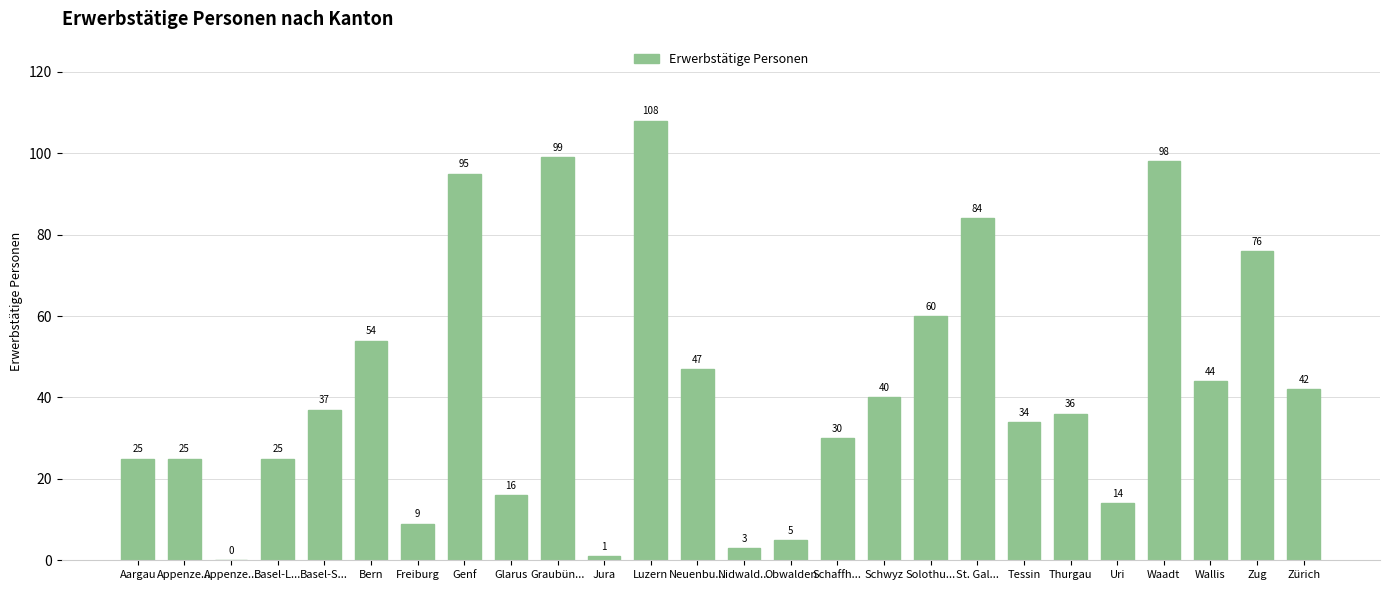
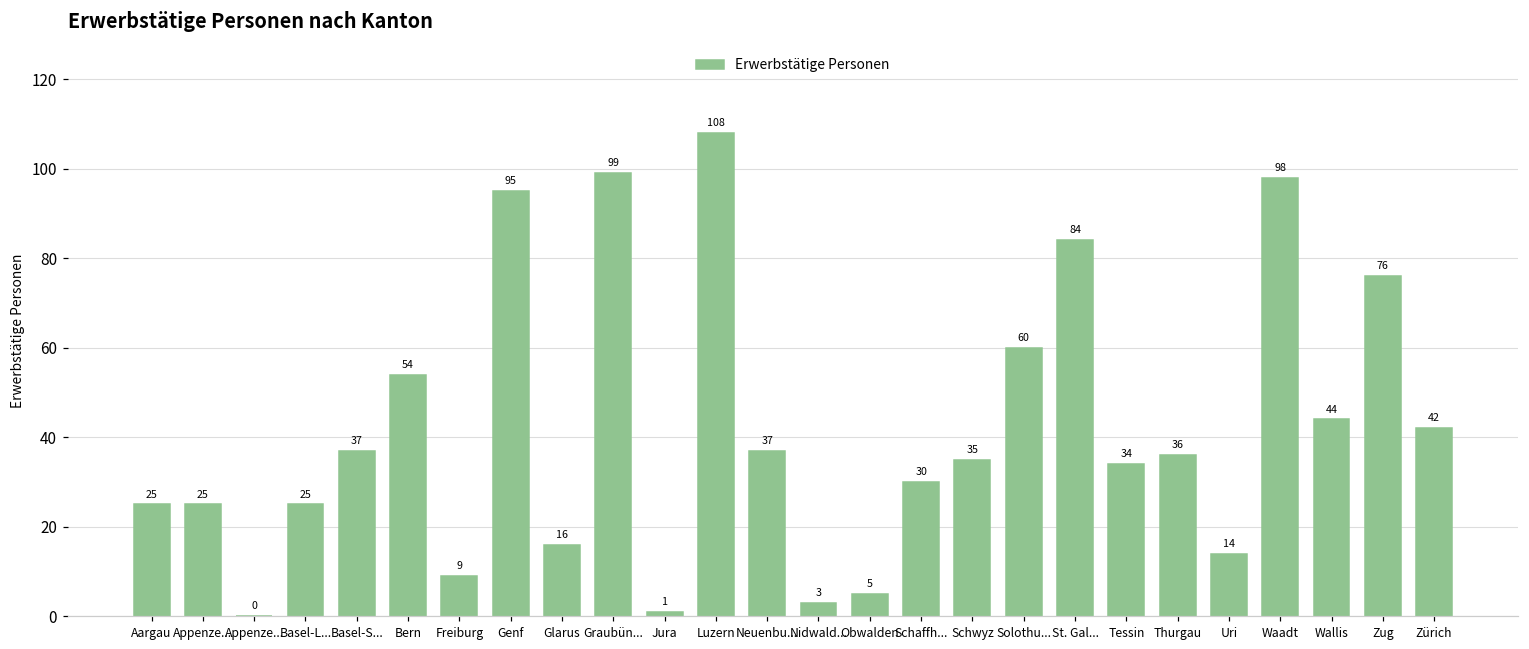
Neuenbu...: 47 -> 37
Schwyz: 40 -> 35
